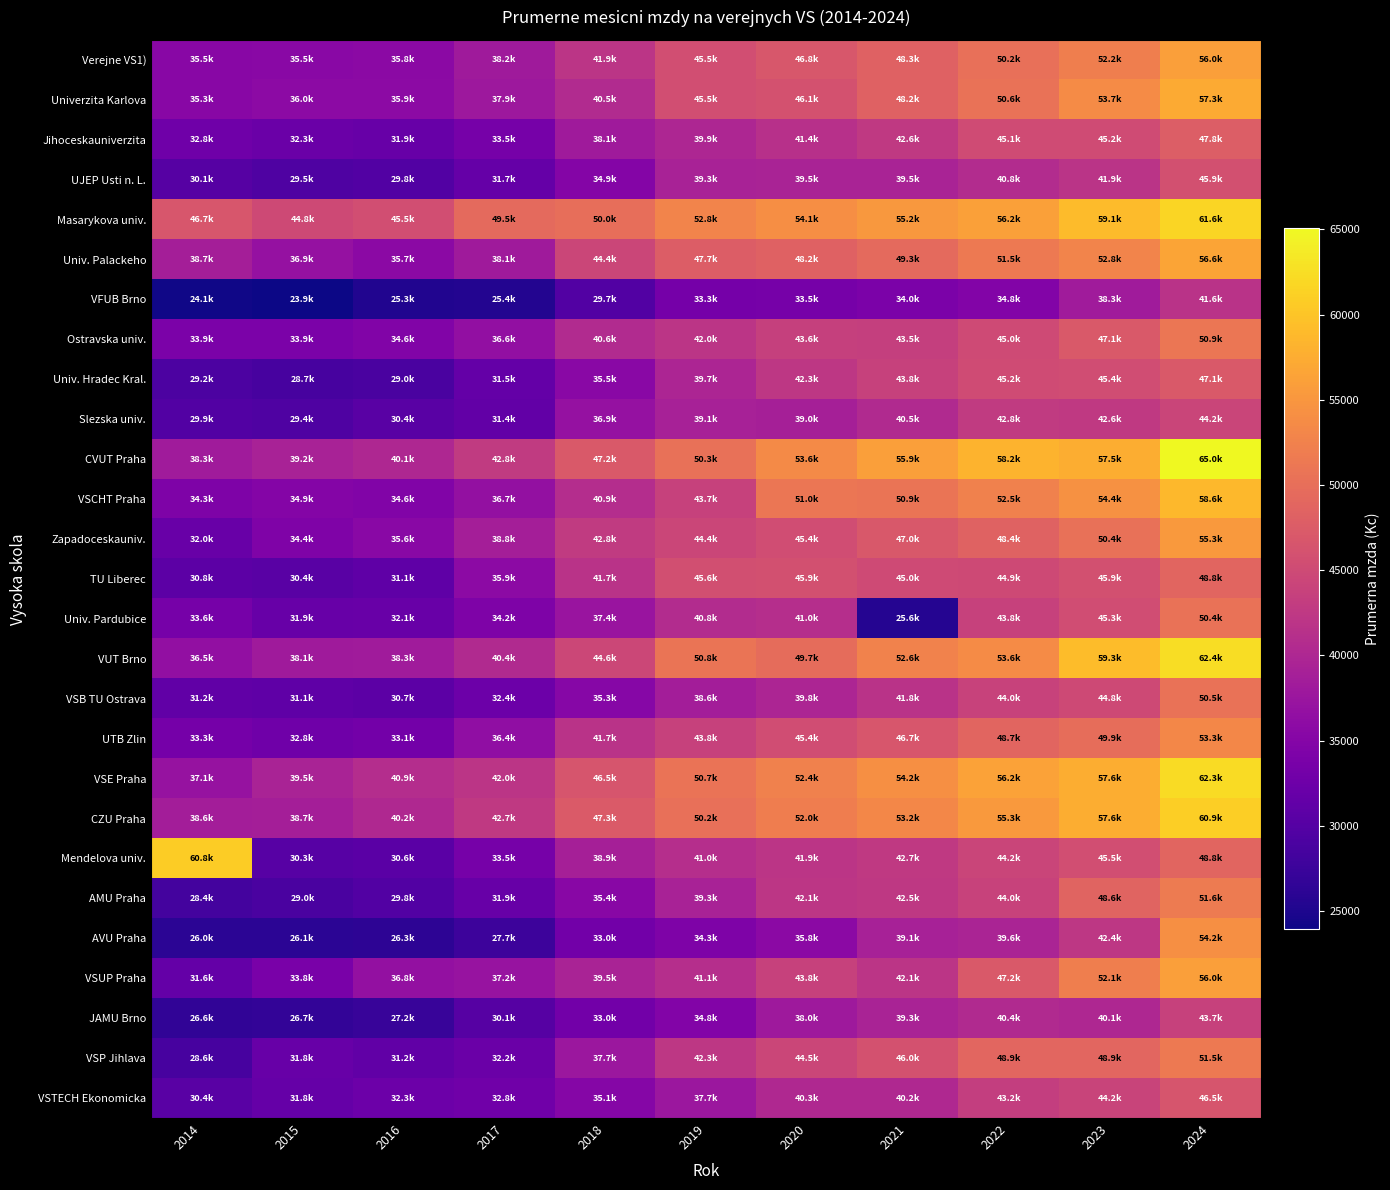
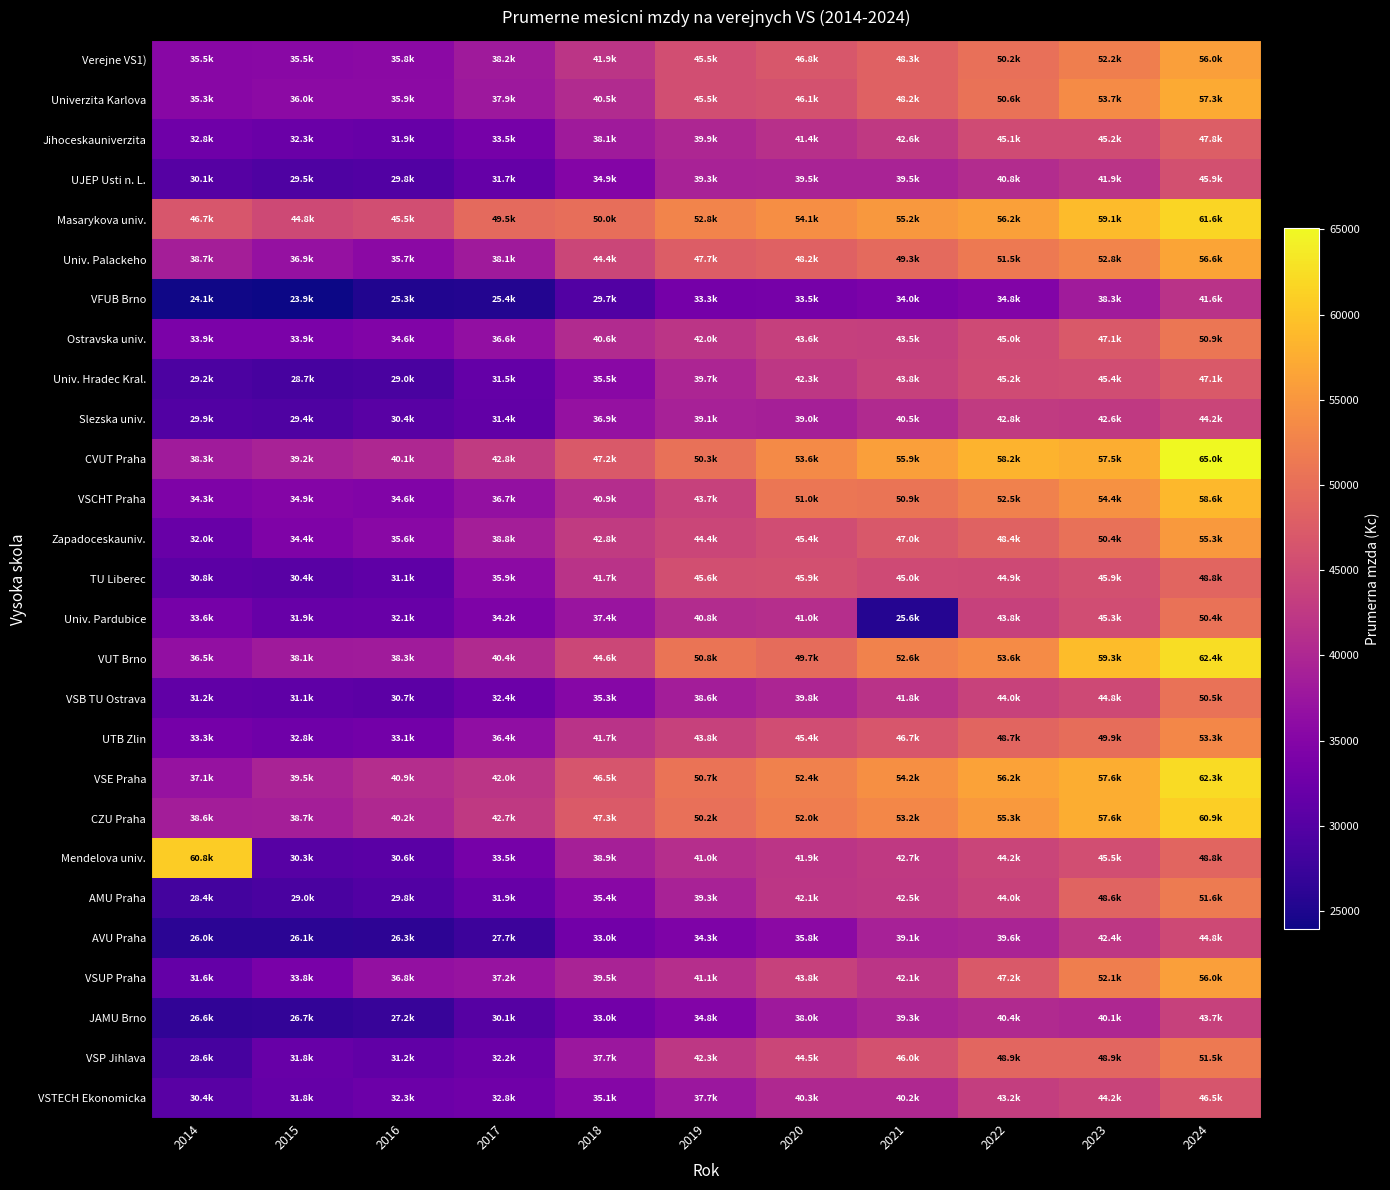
AVU Praha, 2024: 54.2k -> 44.8k
